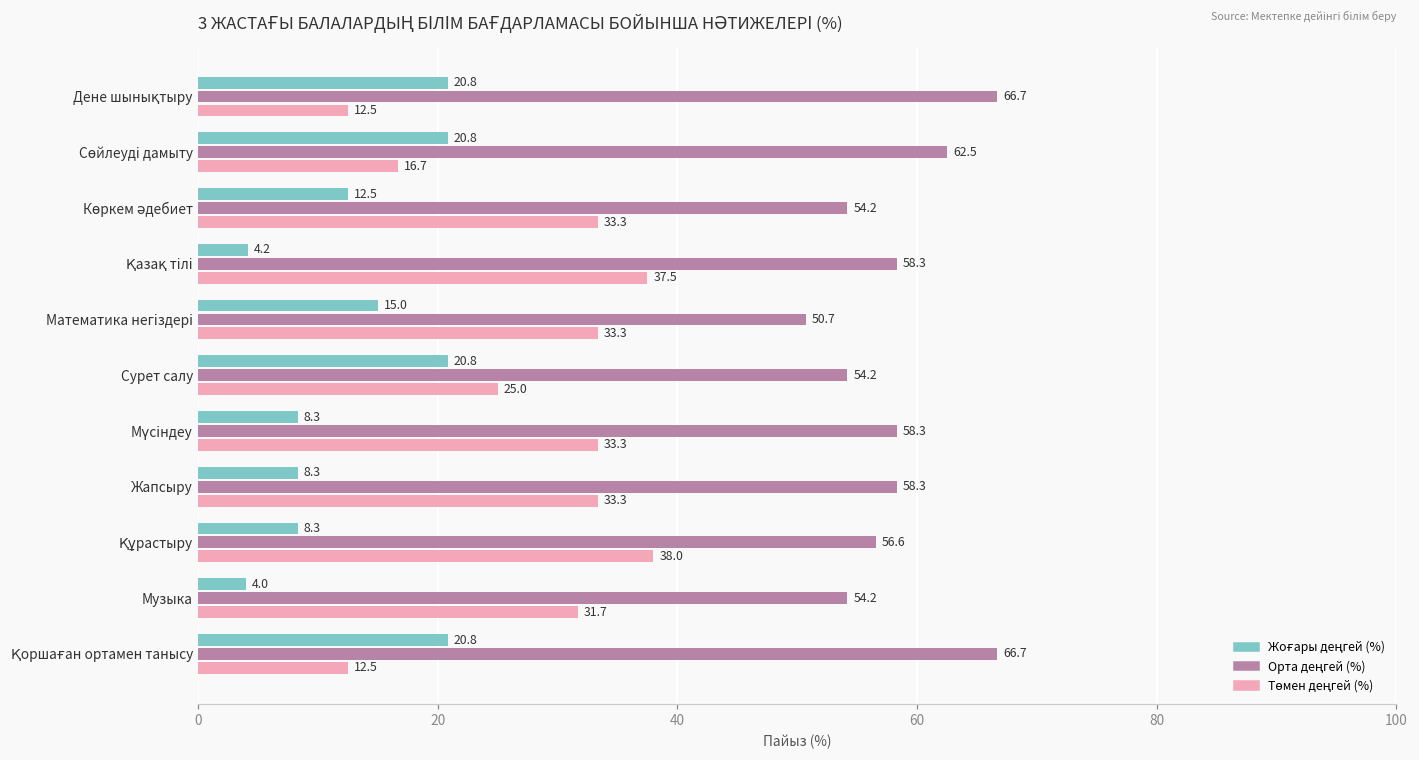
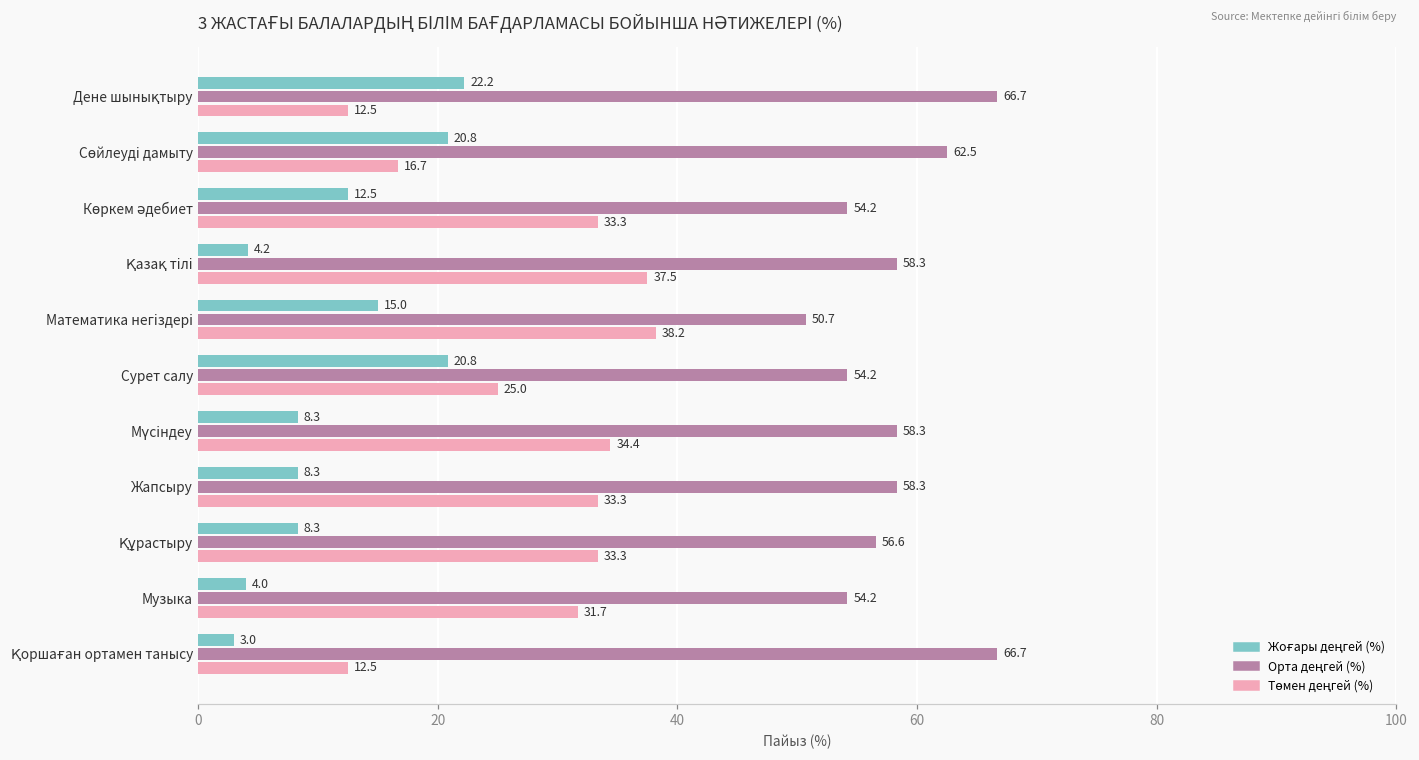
Жоғары деңгей (%), Дене шынықтыру: 20.8 -> 22.2
Төмен деңгей (%), Математика негіздері: 33.3 -> 38.2
Төмен деңгей (%), Мүсіндеу: 33.3 -> 34.4
Төмен деңгей (%), Құрастыру: 38.0 -> 33.3
Жоғары деңгей (%), Қоршаған ортамен танысу: 20.8 -> 3.0
